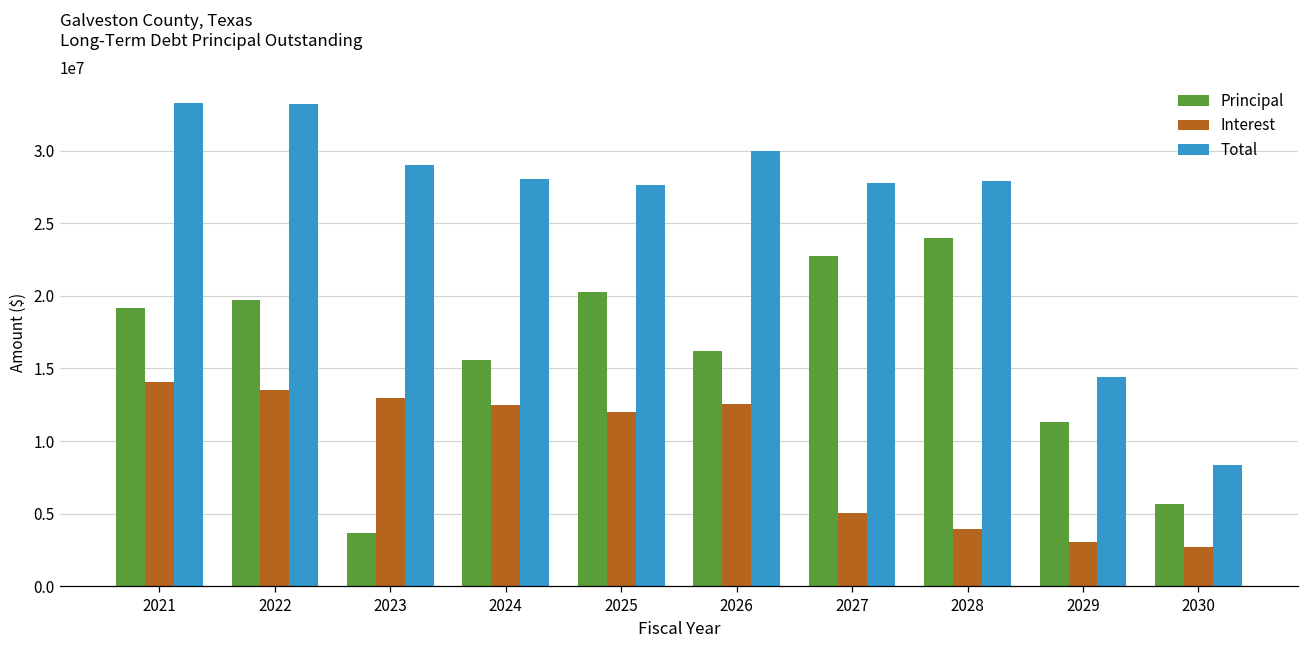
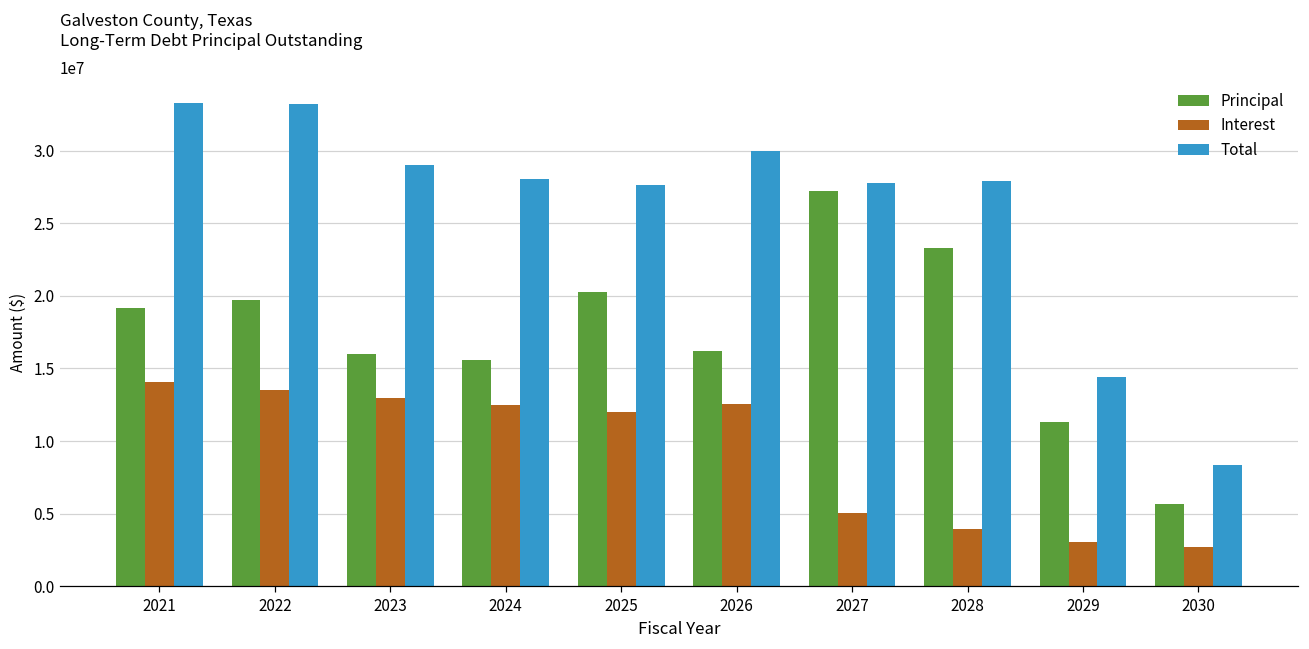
Principal, 2023: 3700000 -> 16000000
Principal, 2027: 22700000 -> 27200000
Principal, 2028: 24000000 -> 23300000
